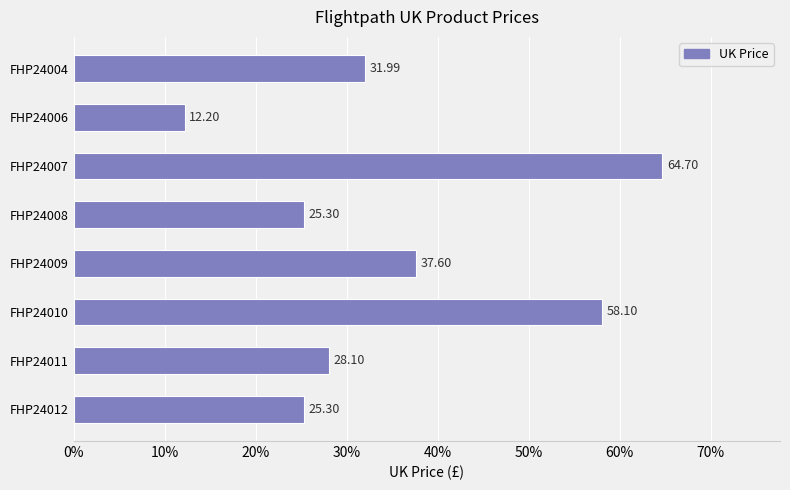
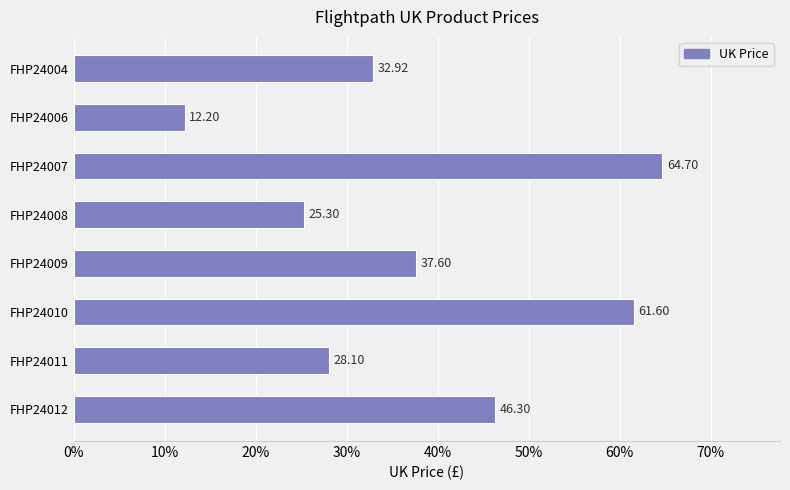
FHP24004: 31.99 -> 32.92
FHP24010: 58.10 -> 61.60
FHP24012: 25.30 -> 46.30
